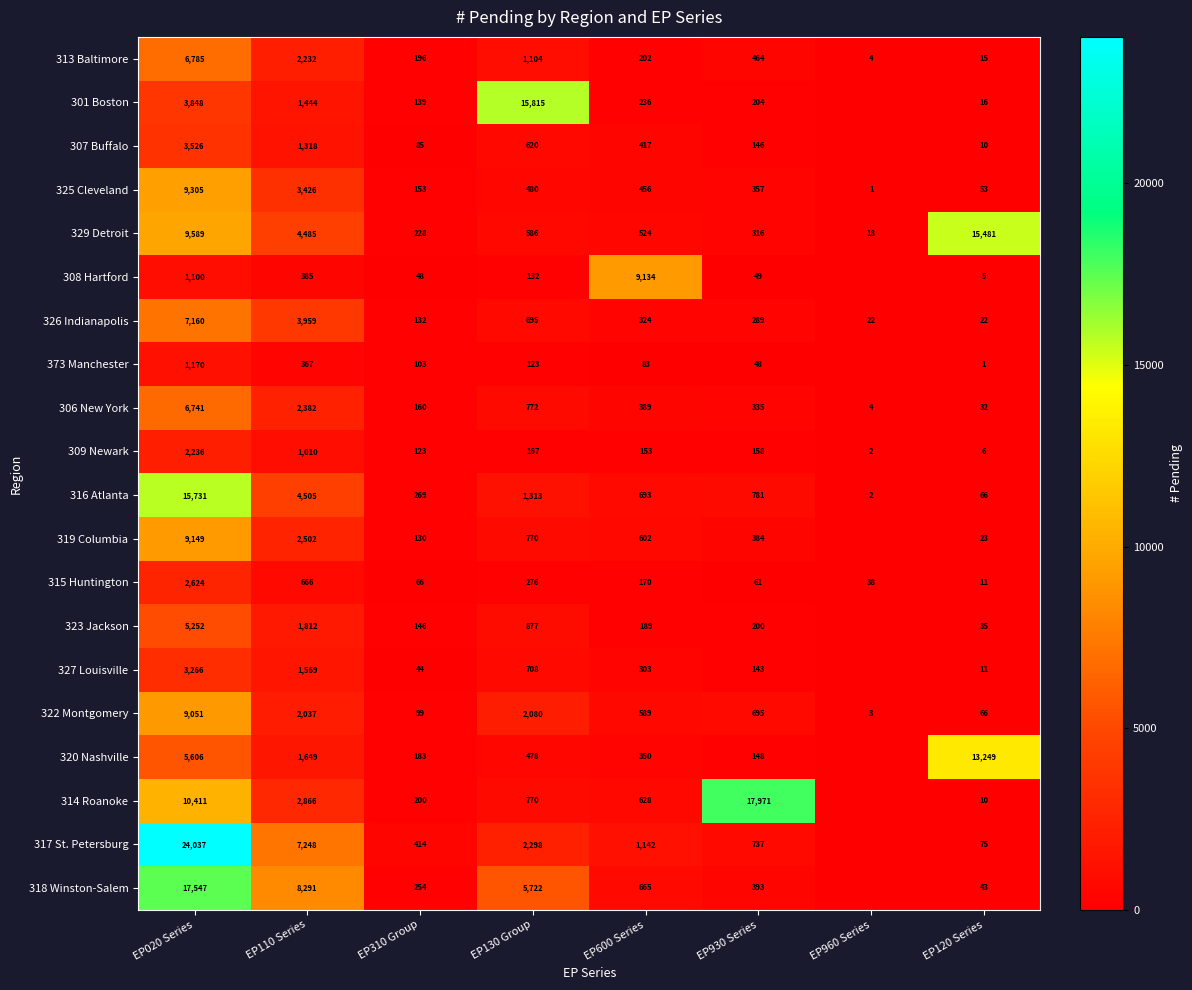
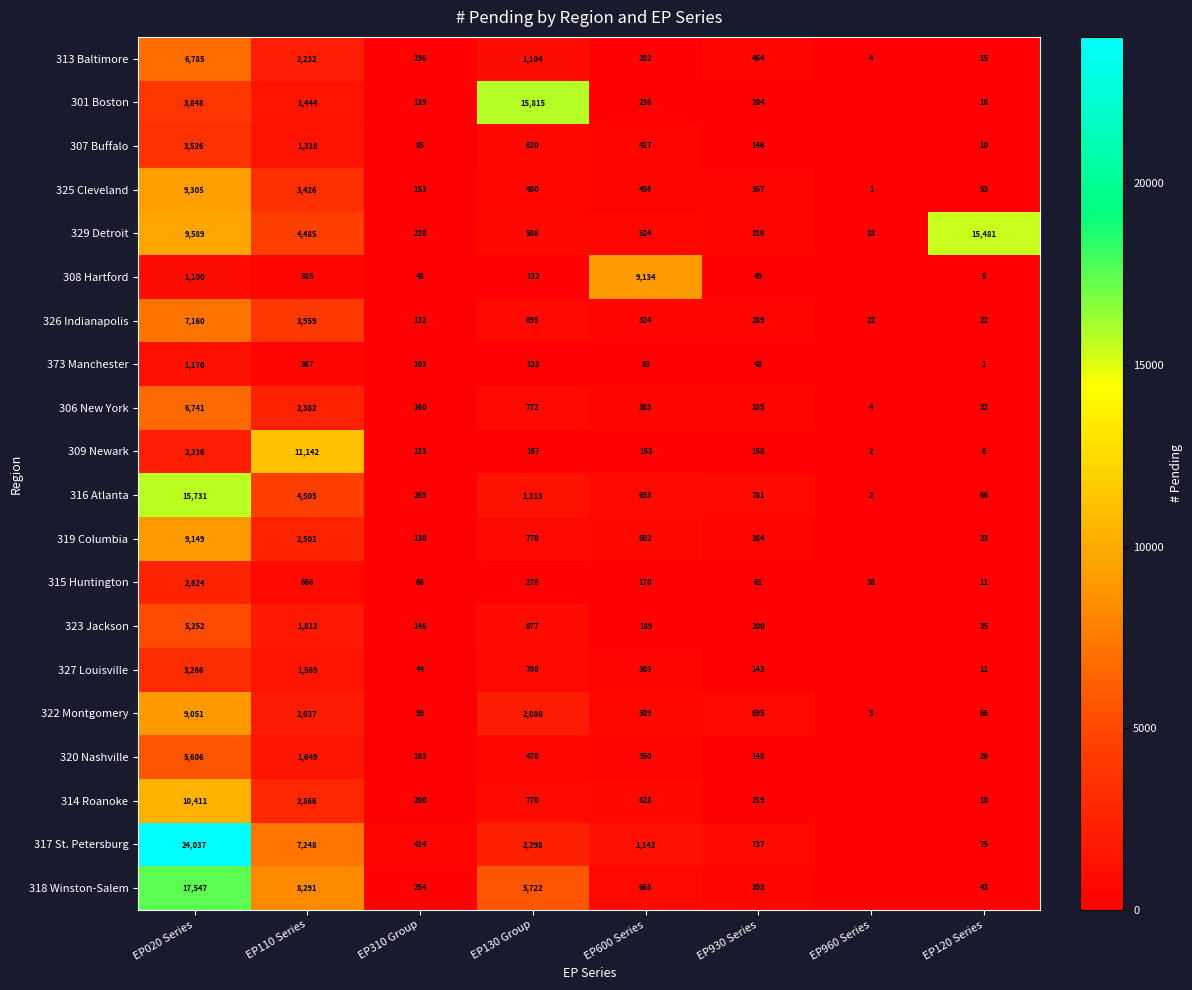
309 Newark, EP110 Series: 1,010 -> 11,142
320 Nashville, EP120 Series: 13,249 -> 26
314 Roanoke, EP930 Series: 17,971 -> 219
